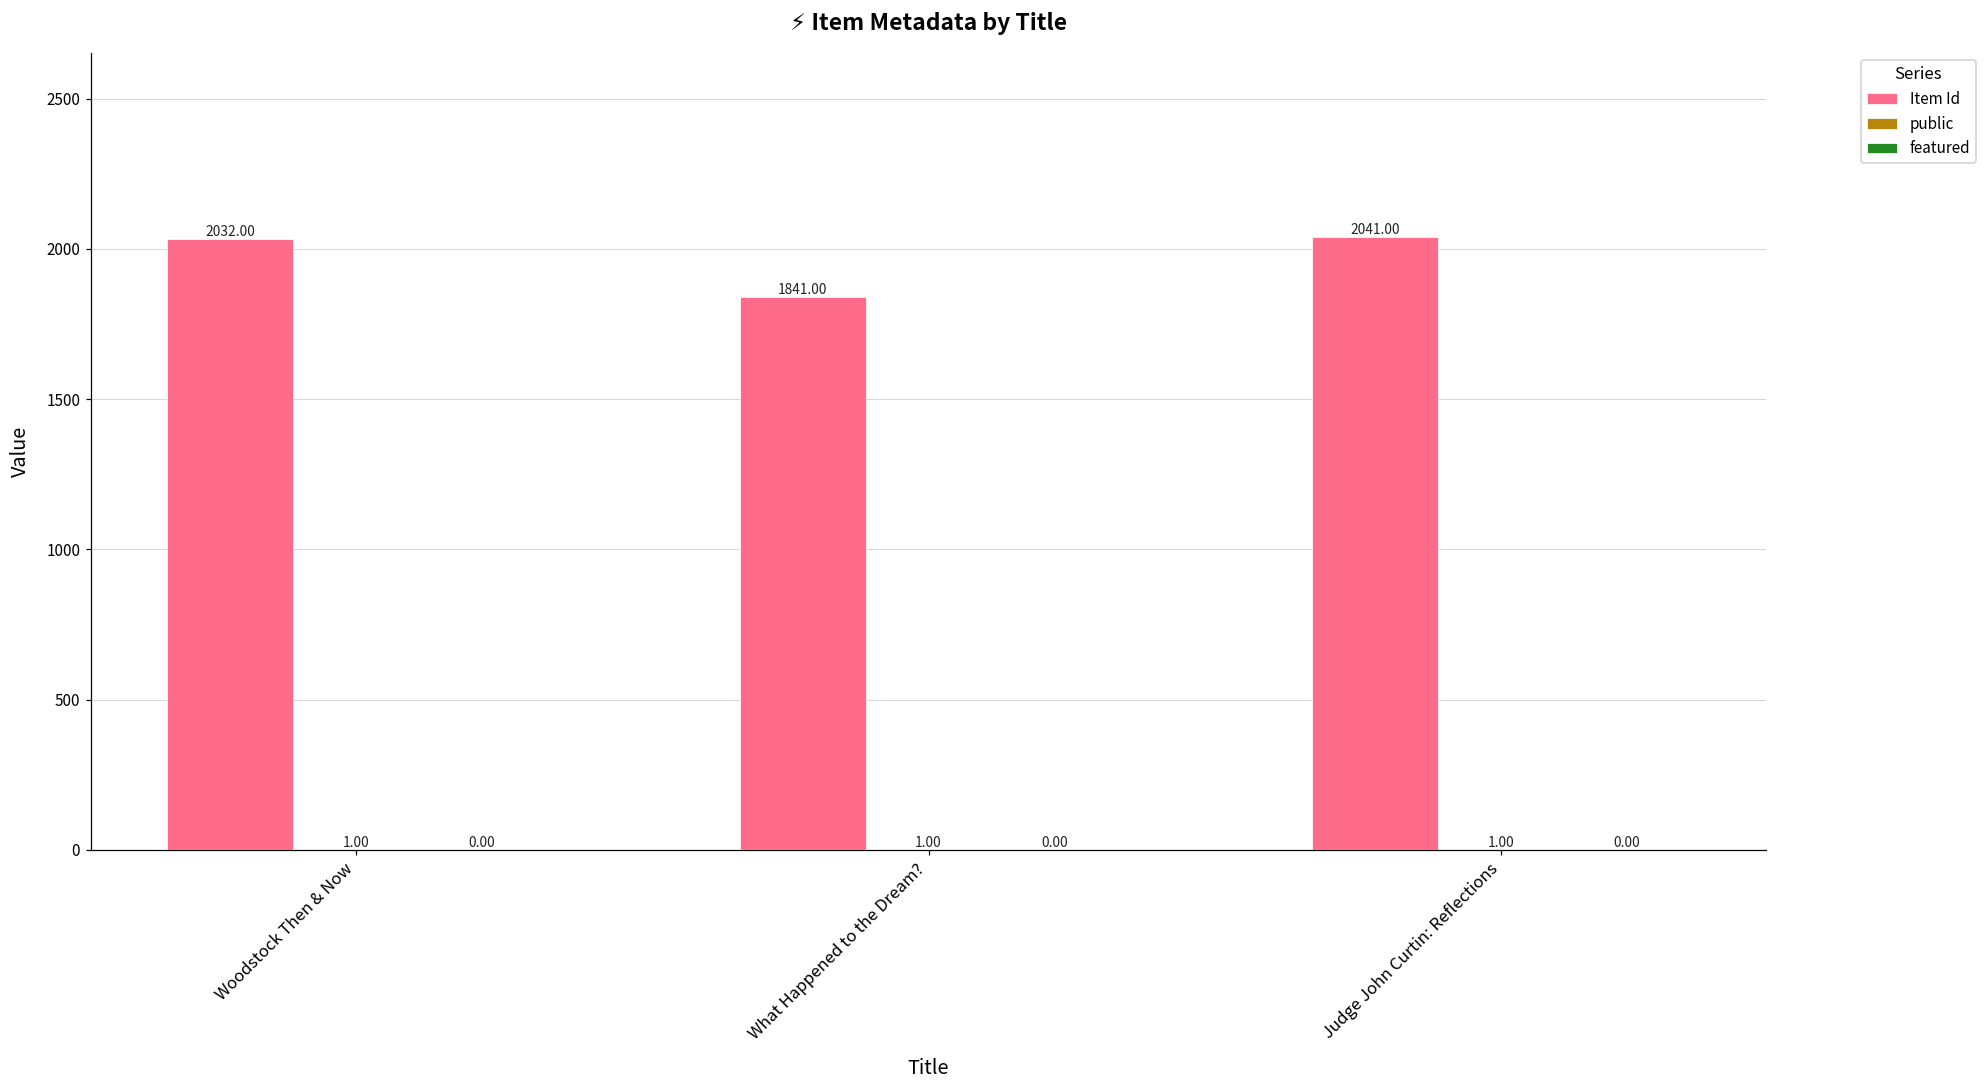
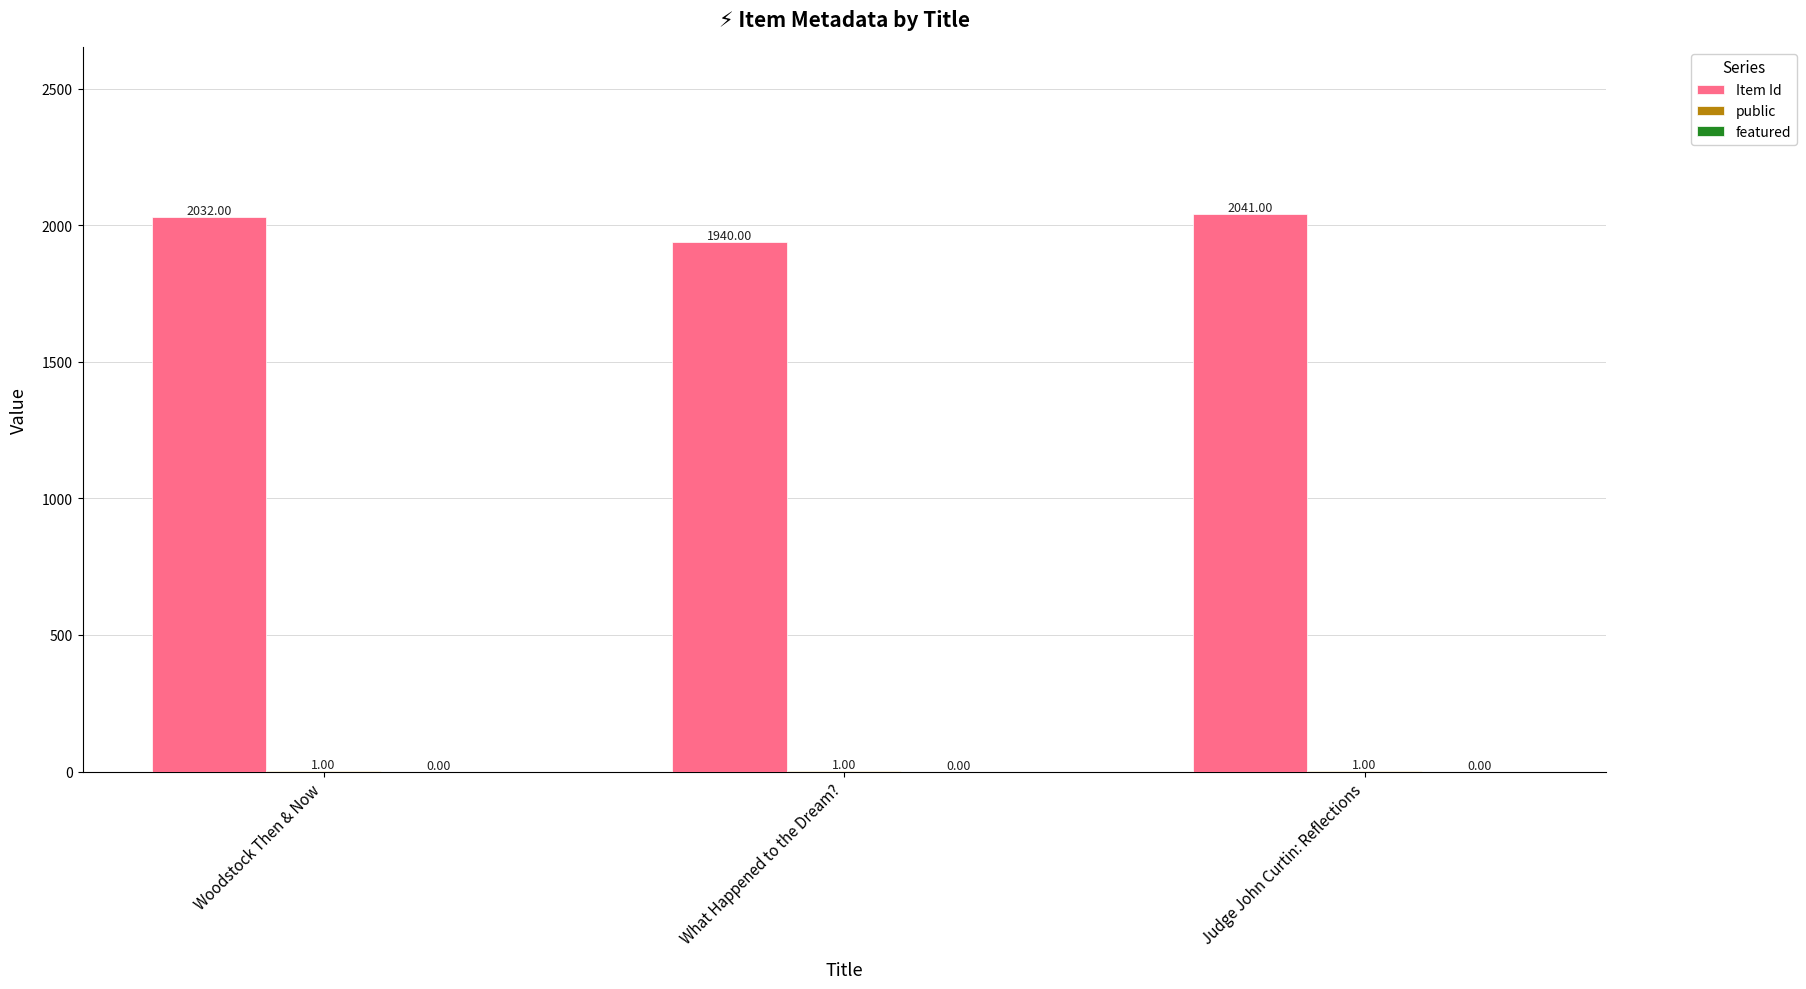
Item Id, What Happened to the Dream?: 1841.00 -> 1940.00
